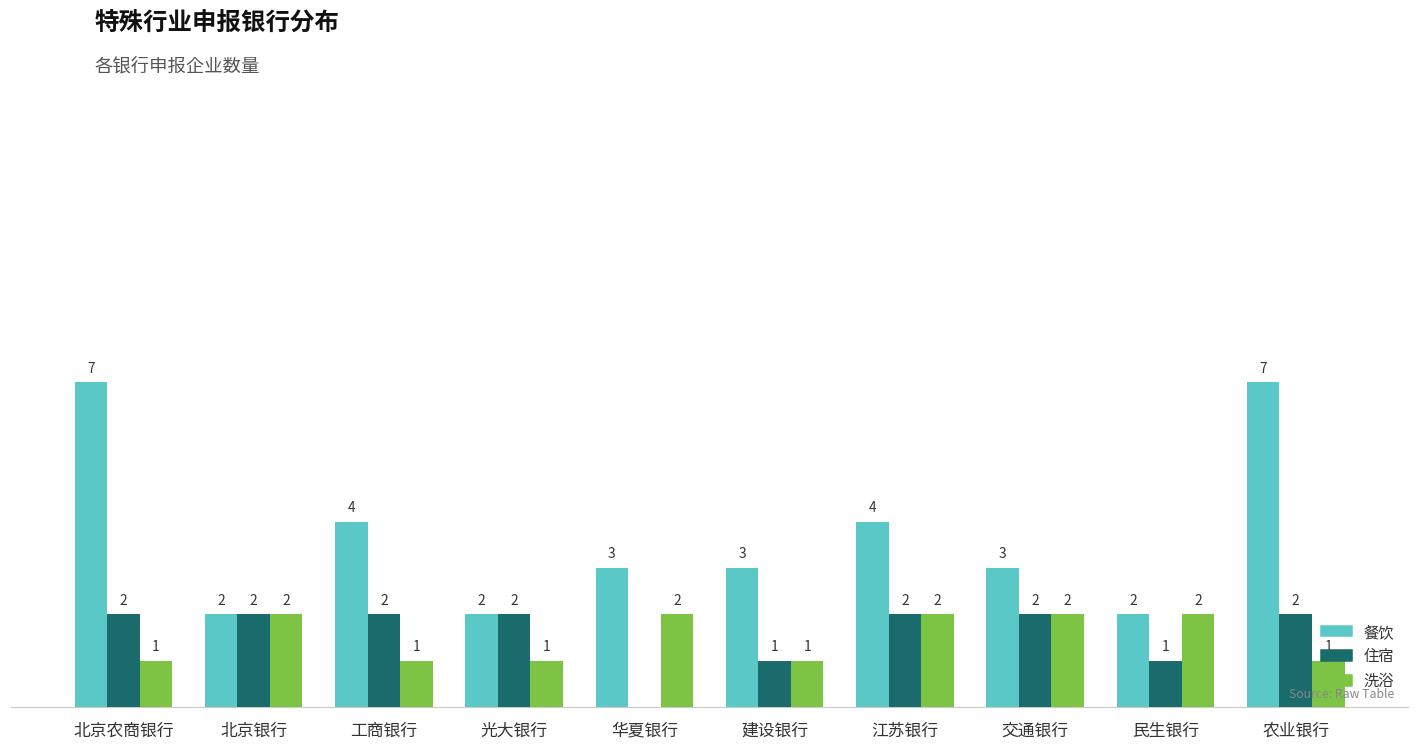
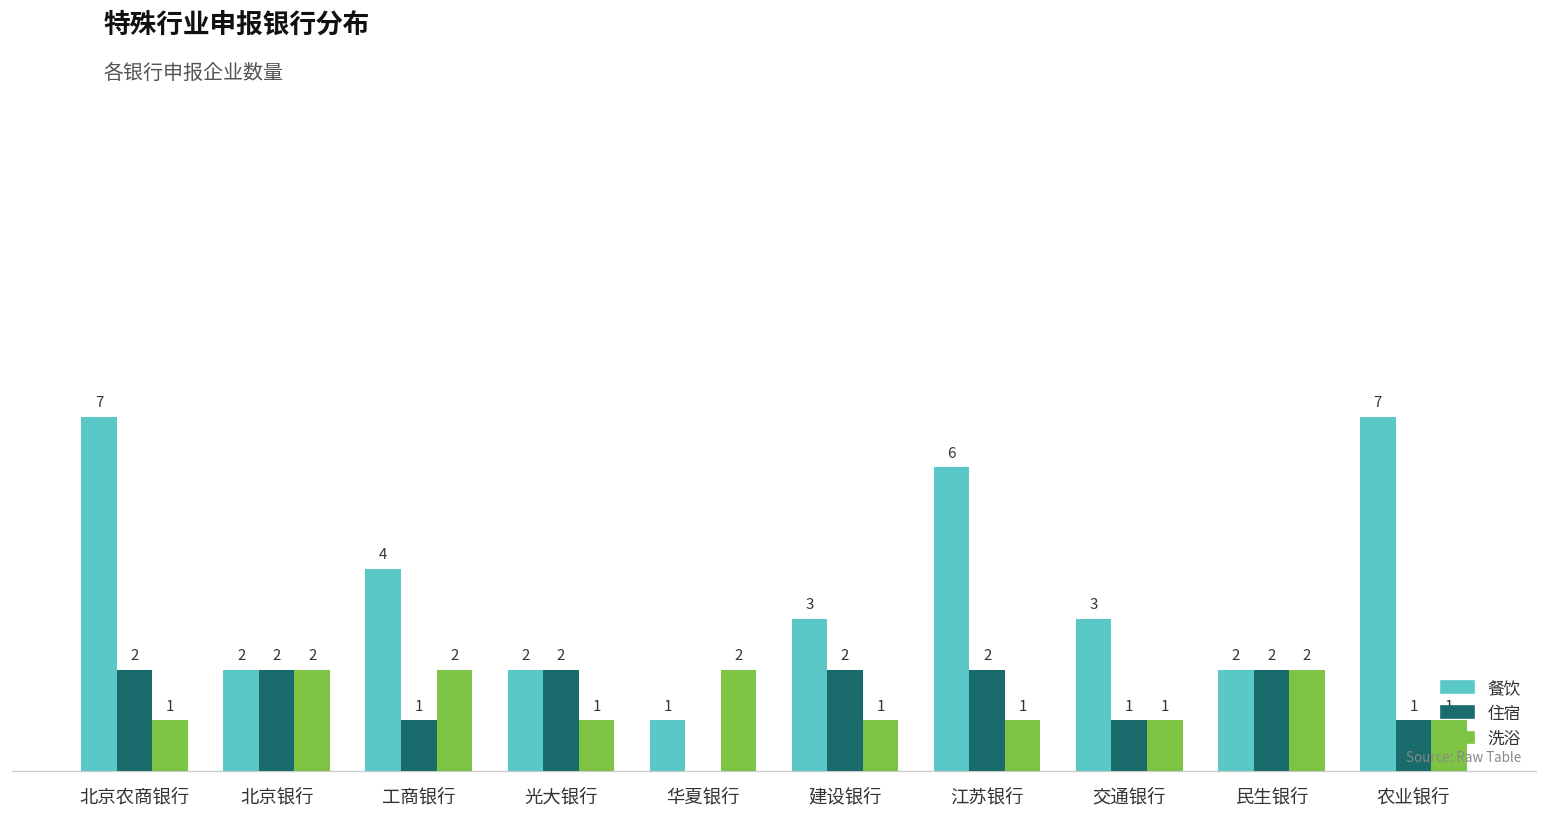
住宿, 工商银行: 2 -> 1
洗浴, 工商银行: 1 -> 2
餐饮, 华夏银行: 3 -> 1
住宿, 建设银行: 1 -> 2
餐饮, 江苏银行: 4 -> 6
洗浴, 江苏银行: 2 -> 1
住宿, 交通银行: 2 -> 1
洗浴, 交通银行: 2 -> 1
住宿, 民生银行: 1 -> 2
住宿, 农业银行: 2 -> 1
